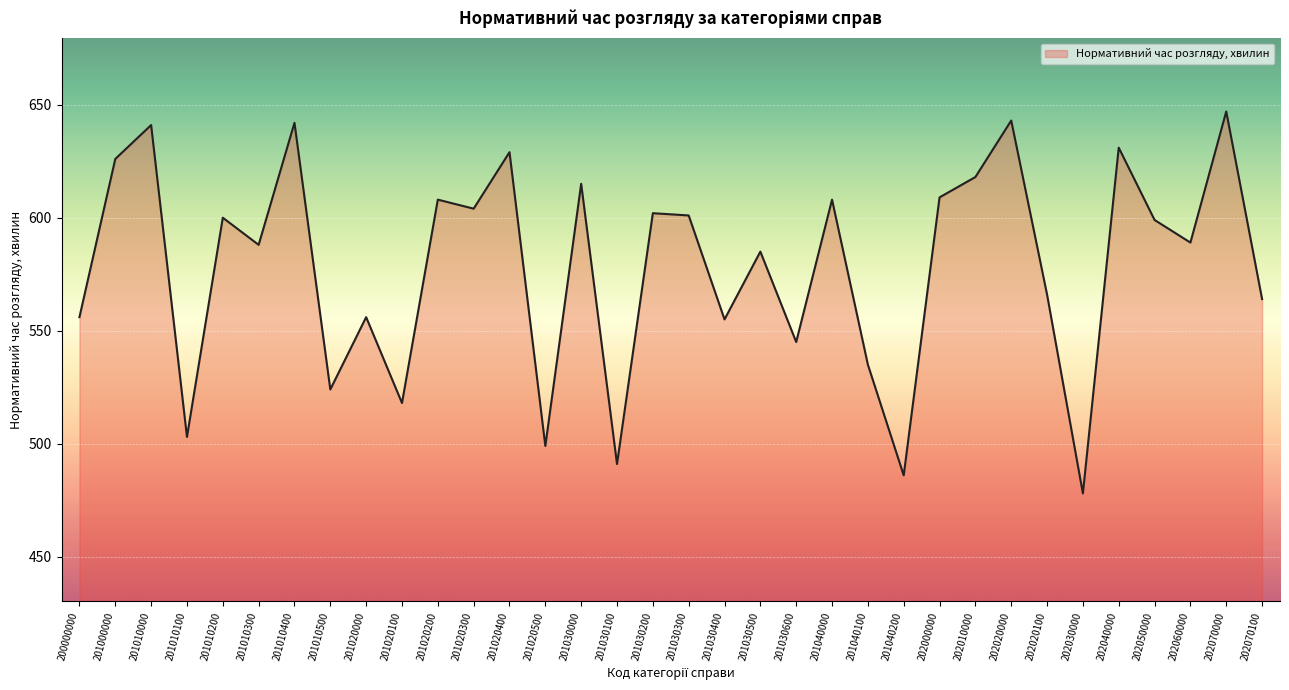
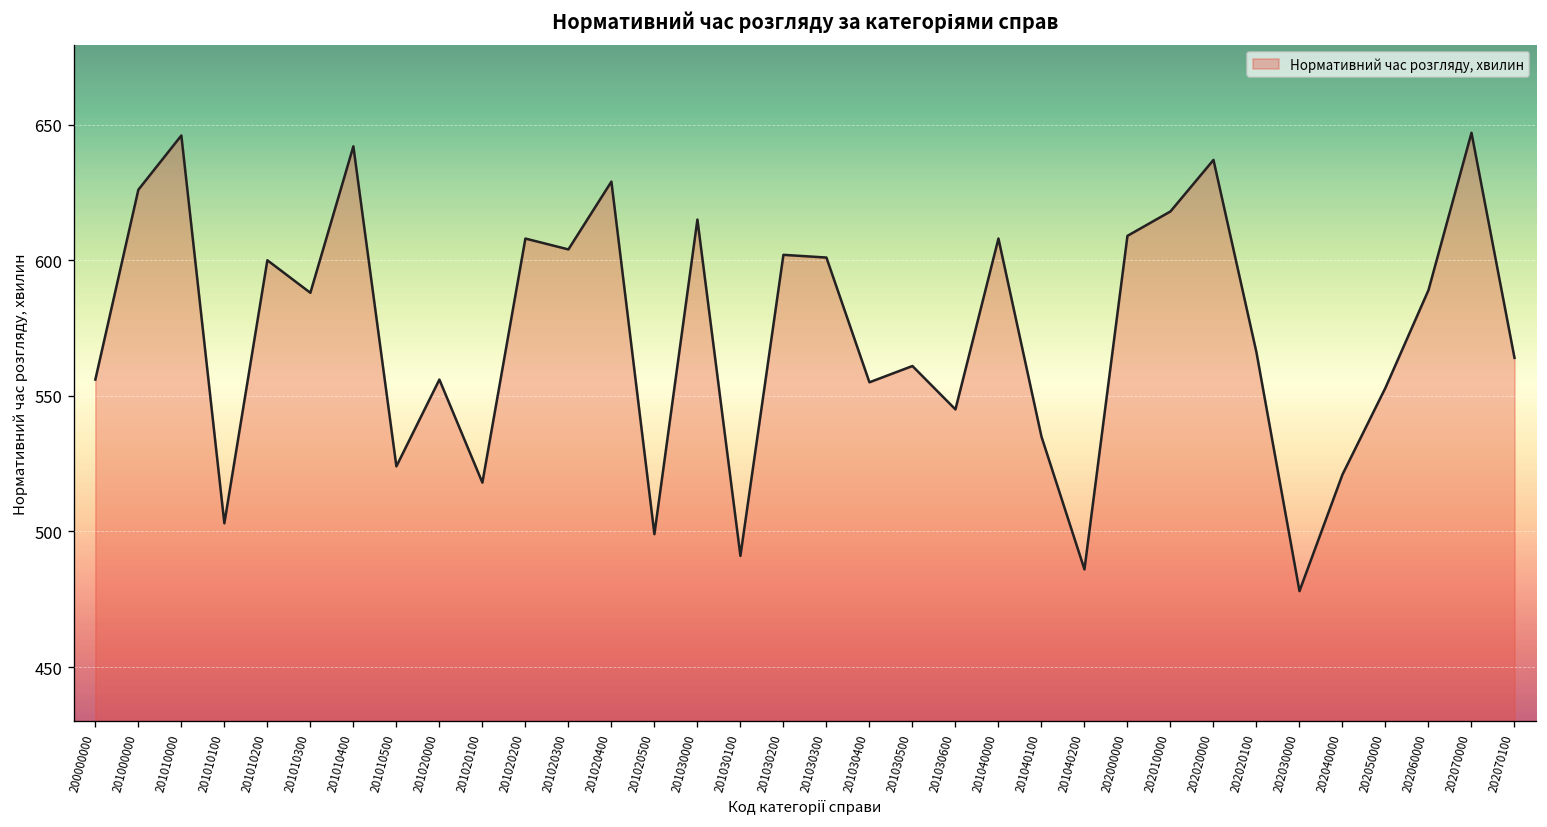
201010000: 641 -> 646
201030500: 585 -> 561
202020000: 643 -> 637
202040000: 631 -> 521
202050000: 599 -> 553
